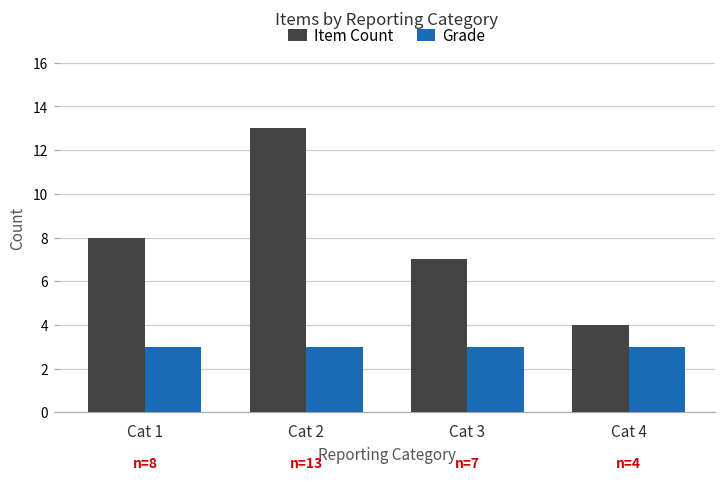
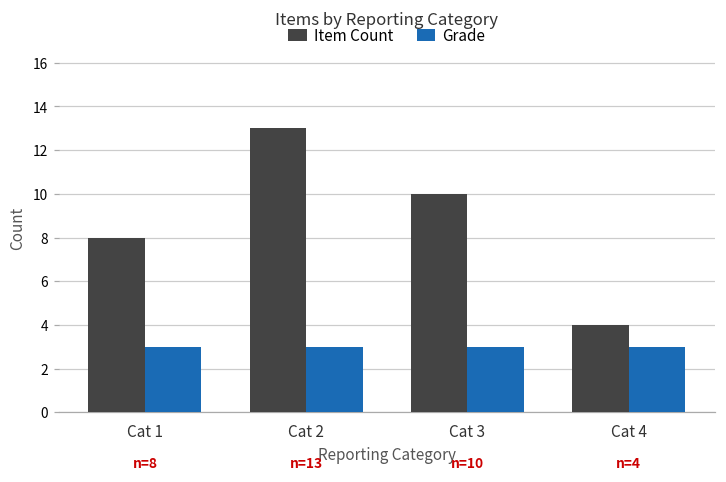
Item Count, Cat 3: 7 -> 10
